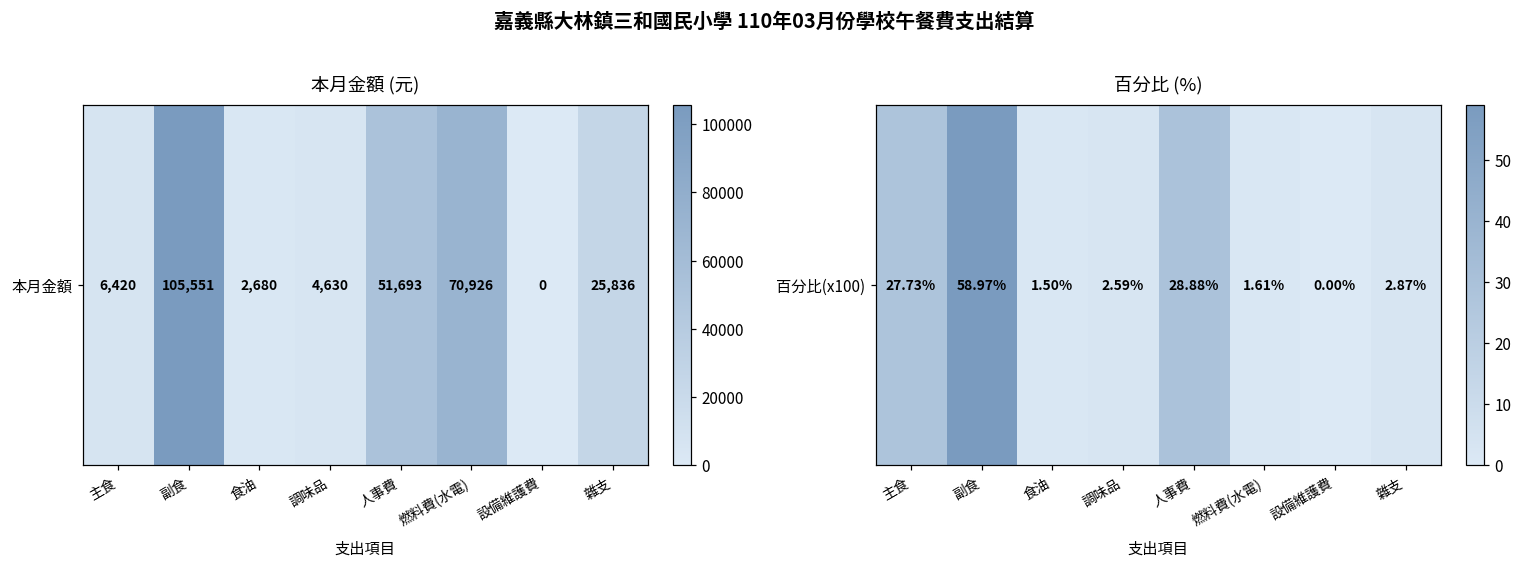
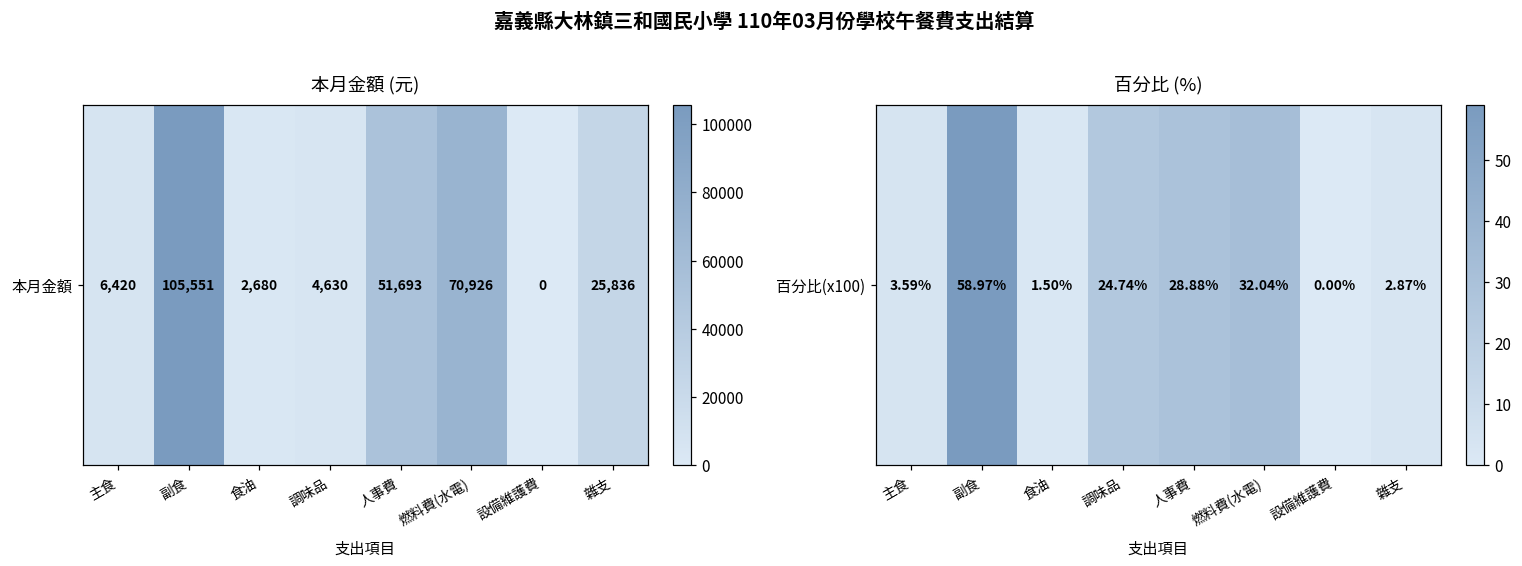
百分比 (%), 百分比(x100), 主食: 27.73% -> 3.59%
百分比 (%), 百分比(x100), 調味品: 2.59% -> 24.74%
百分比 (%), 百分比(x100), 燃料費(水電): 1.61% -> 32.04%
